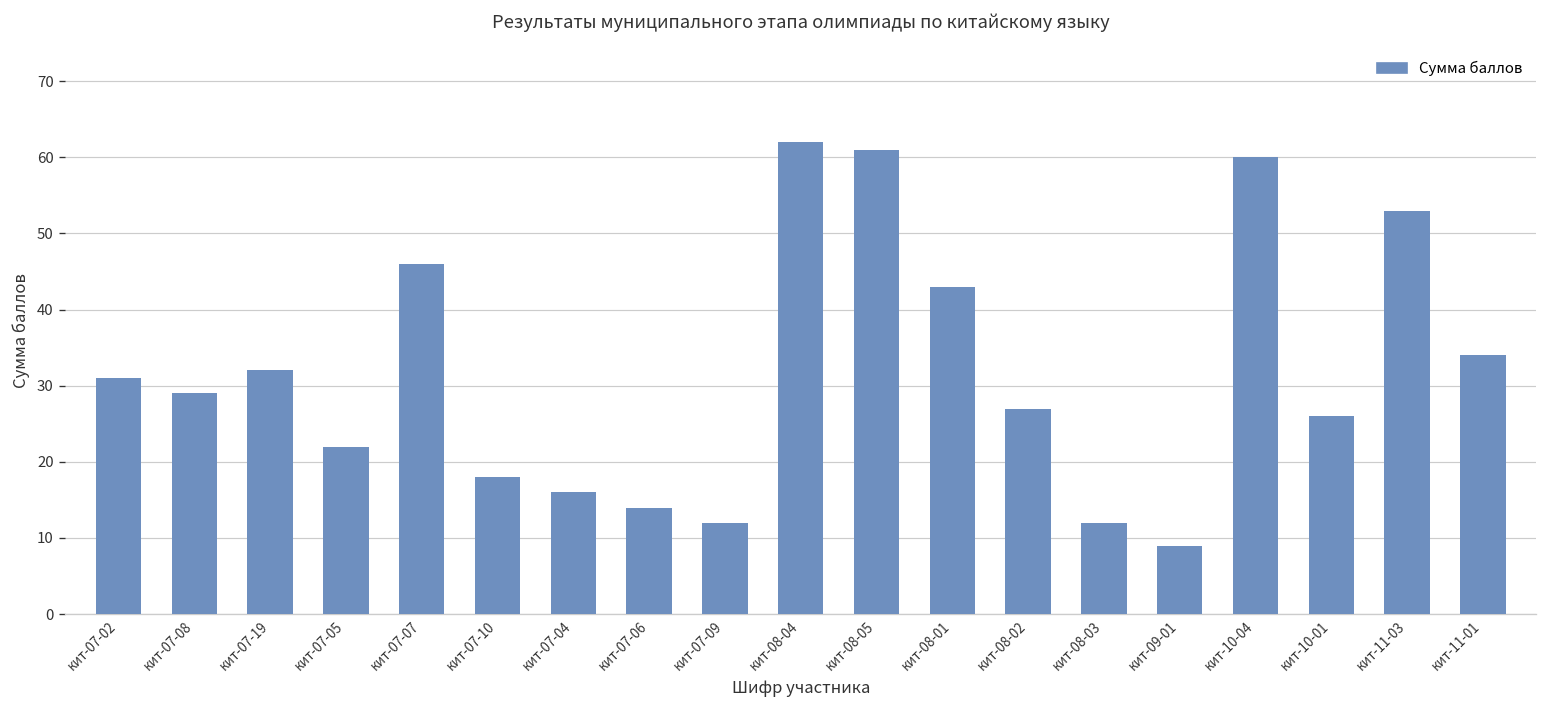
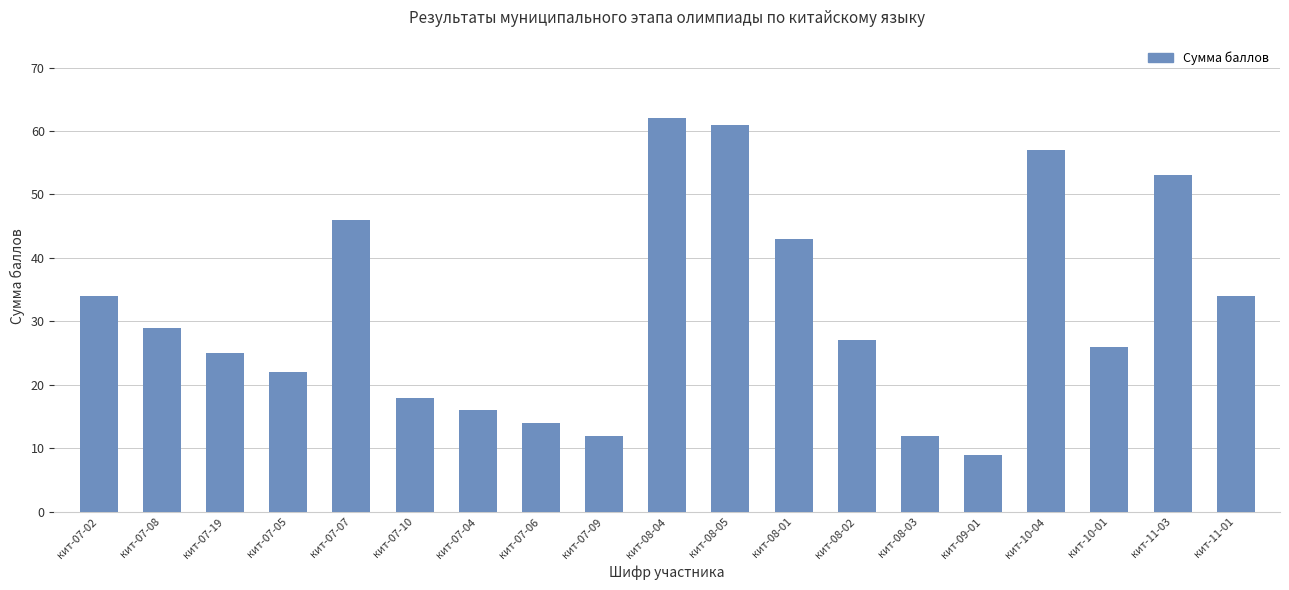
кит-07-02: 31 -> 34
кит-07-19: 32 -> 25
кит-10-04: 60 -> 57
